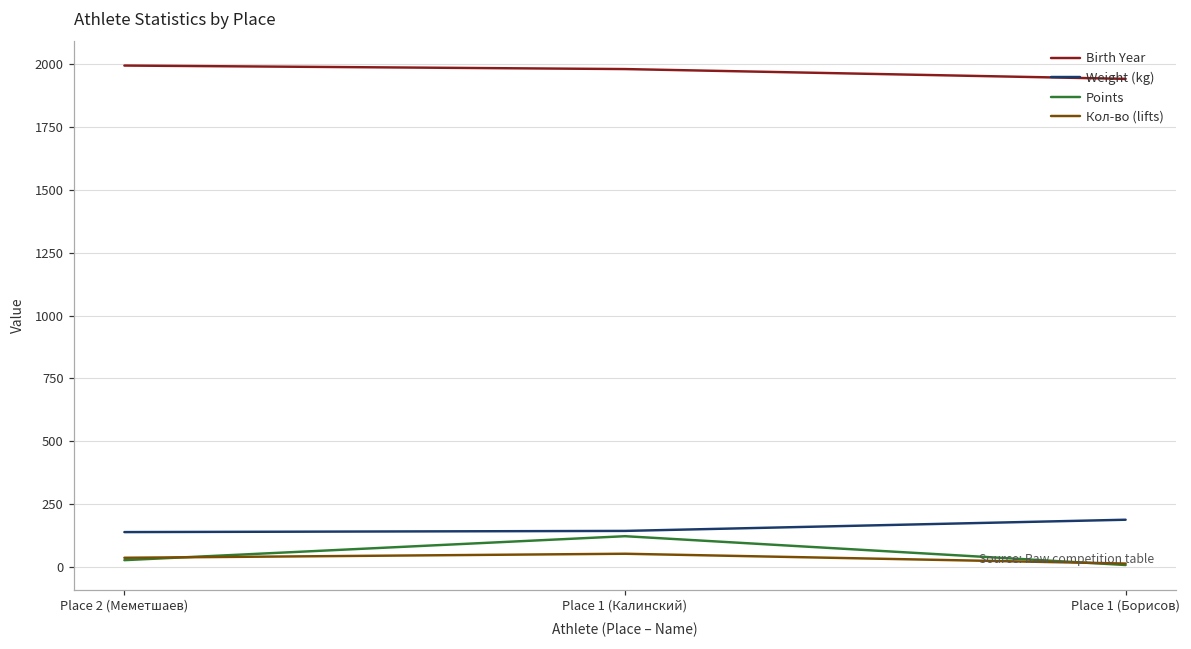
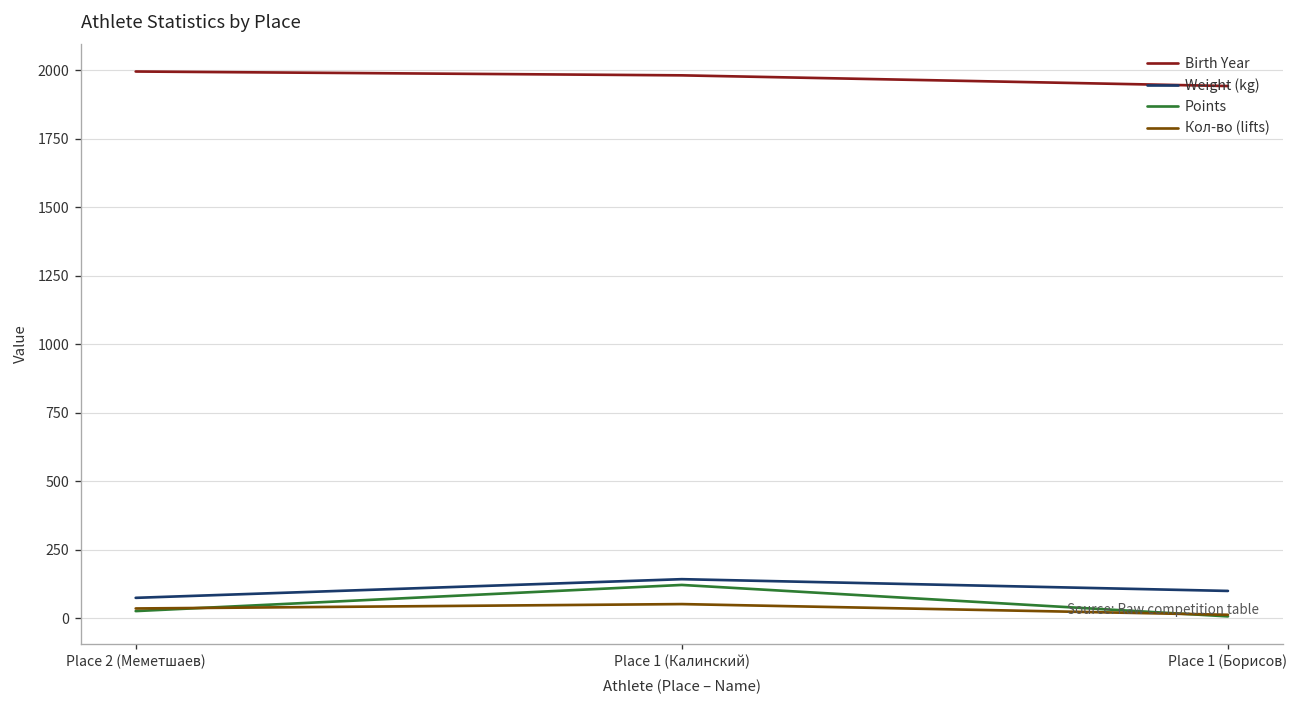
Weight (kg), Place 2 (Меметшаев): 140 -> 70
Weight (kg), Place 1 (Борисов): 190 -> 100
